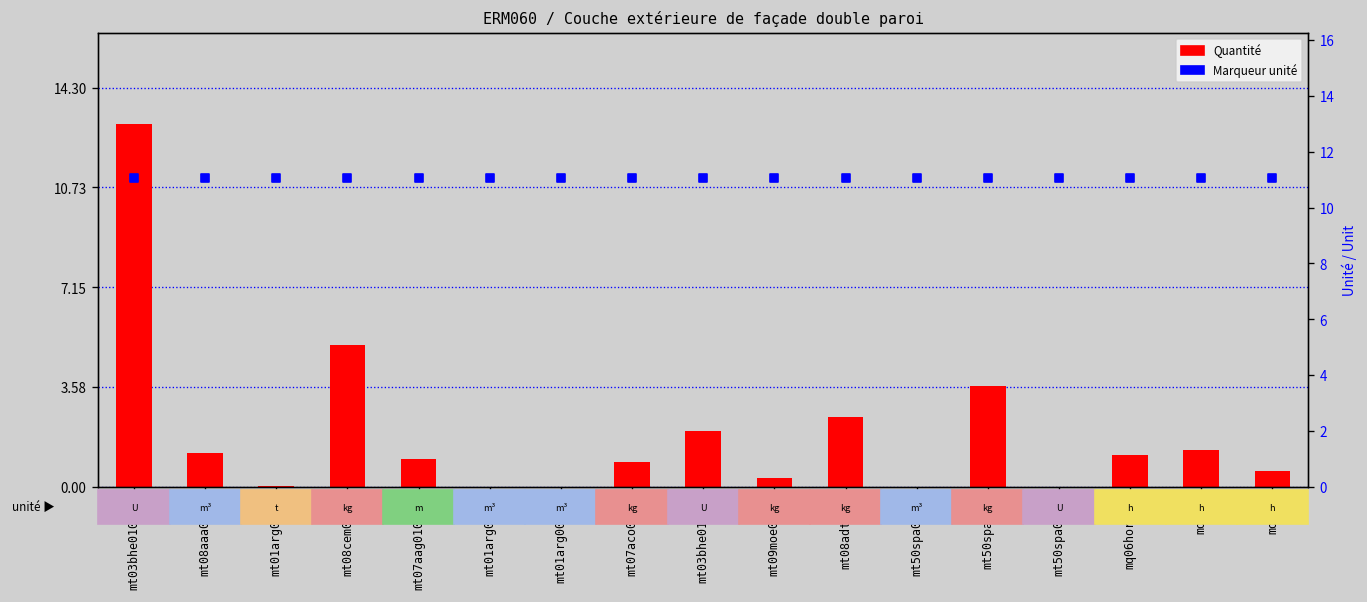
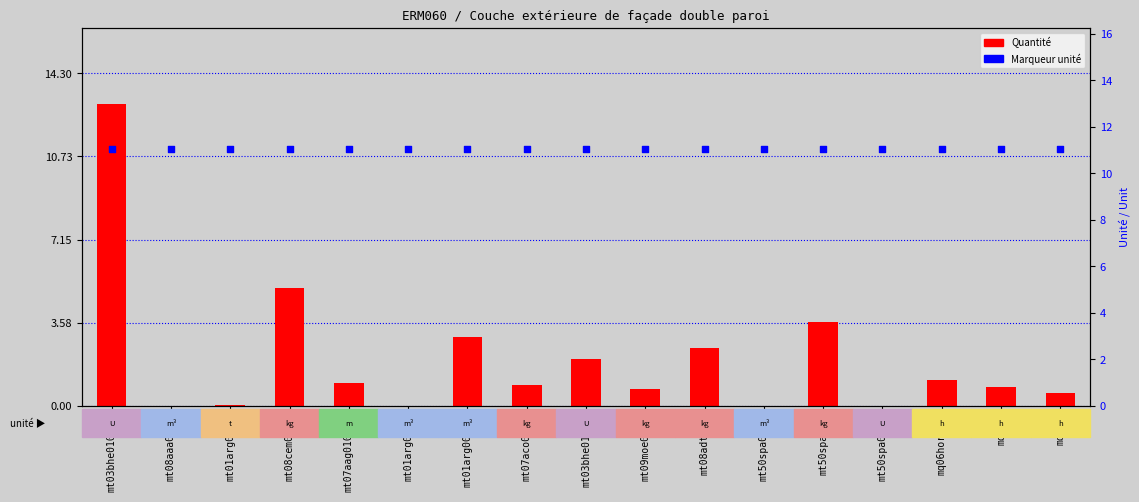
Quantité, mt08aaa010a: 1.2 -> 0.0
Quantité, mt01arg001ag: 0.0 -> 2.9
Quantité, mt09moe020a: 0.3 -> 0.7
Quantité, mo021: 1.3 -> 0.8
